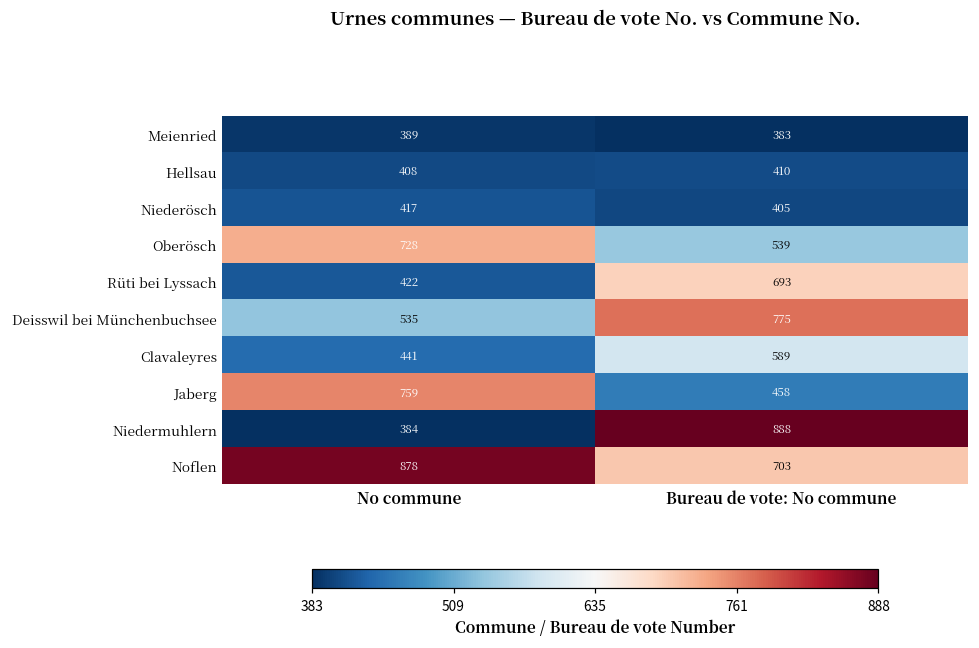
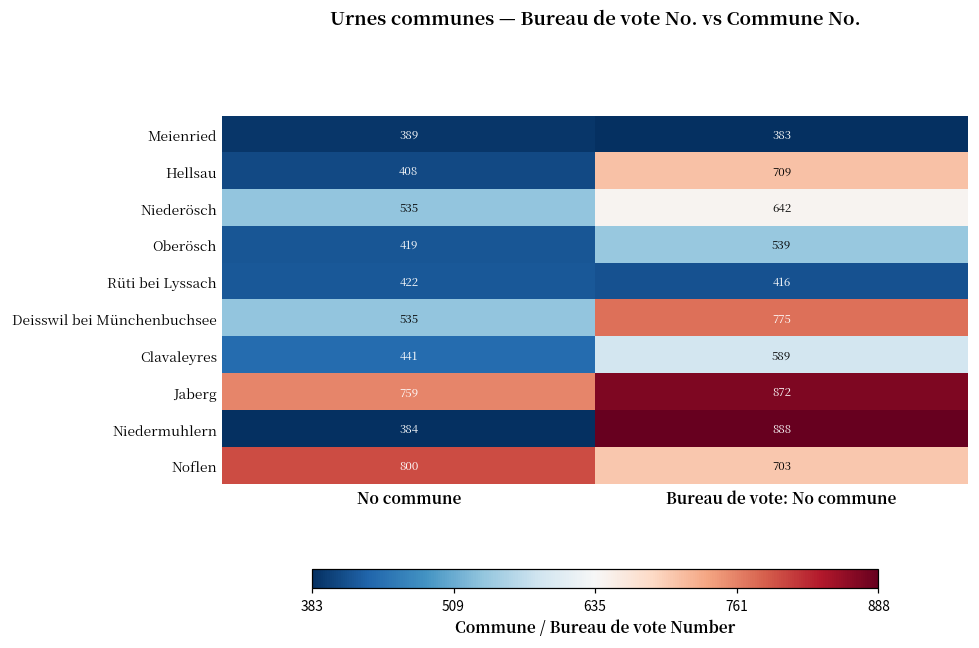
Hellsau, Bureau de vote: No commune: 410 -> 709
Niederösch, No commune: 417 -> 535
Niederösch, Bureau de vote: No commune: 405 -> 642
Oberösch, No commune: 728 -> 419
Rüti bei Lyssach, Bureau de vote: No commune: 693 -> 416
Jaberg, Bureau de vote: No commune: 458 -> 872
Noflen, No commune: 878 -> 800
